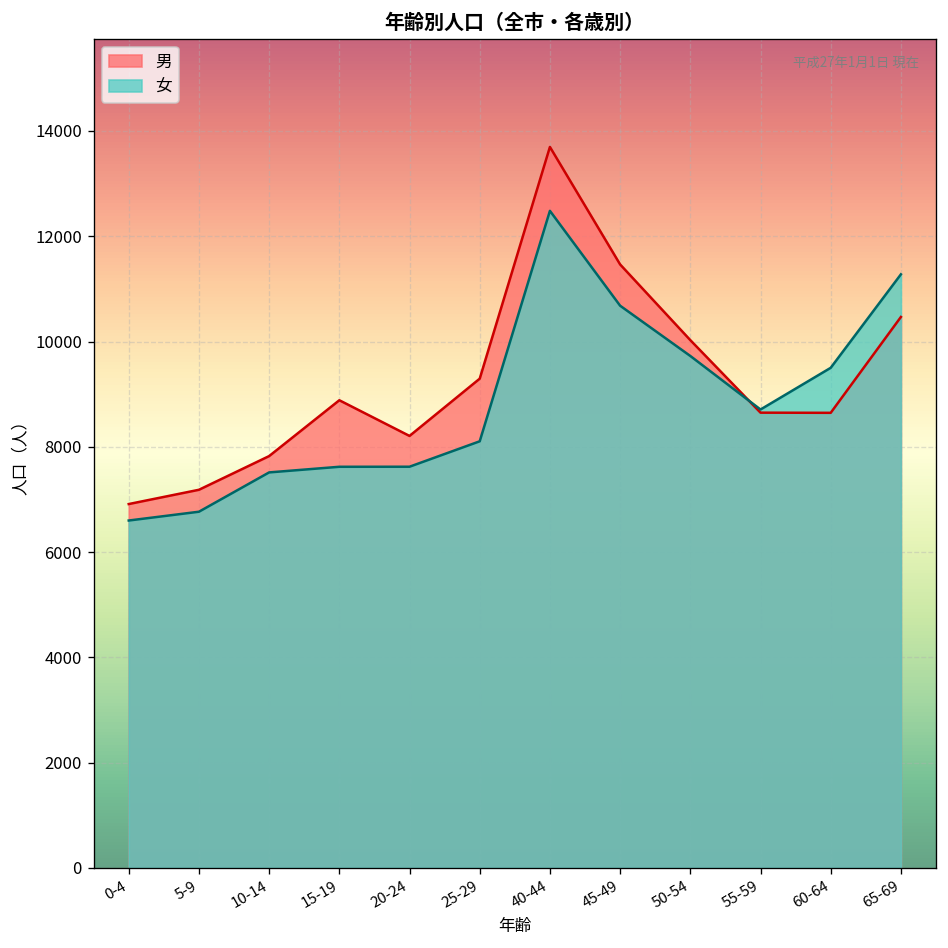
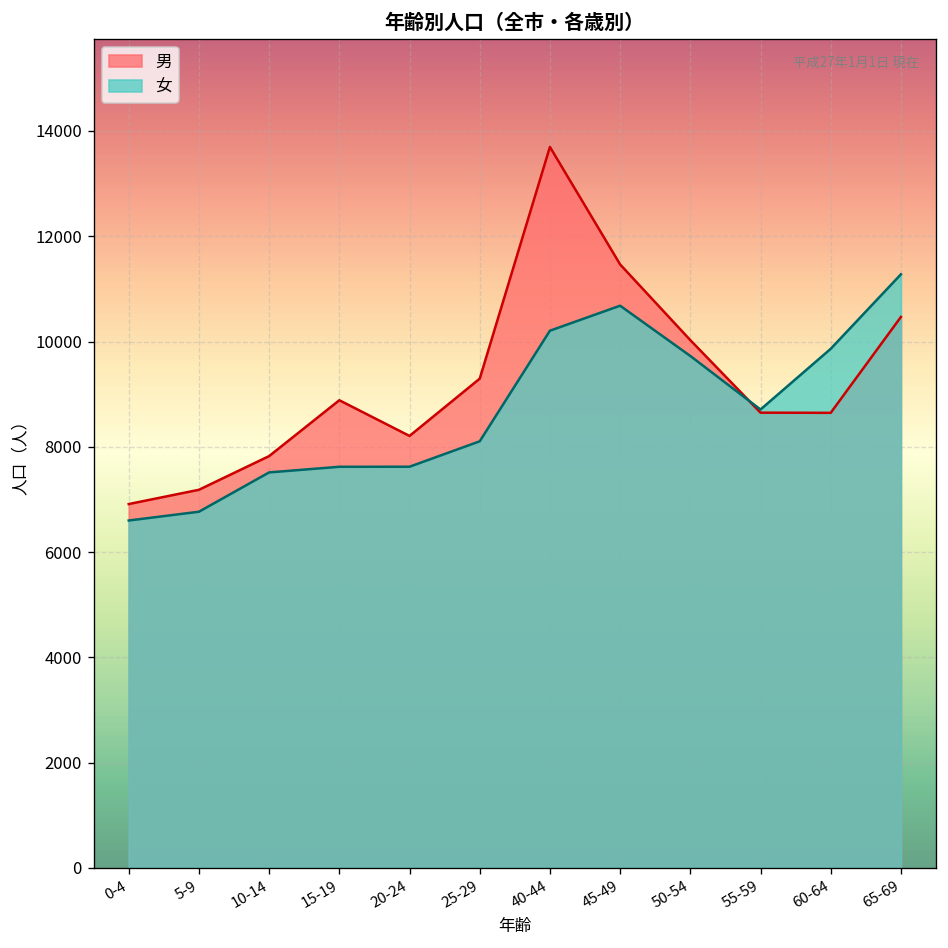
女, 40-44: 12500 -> 10200
女, 60-64: 9500 -> 9900
